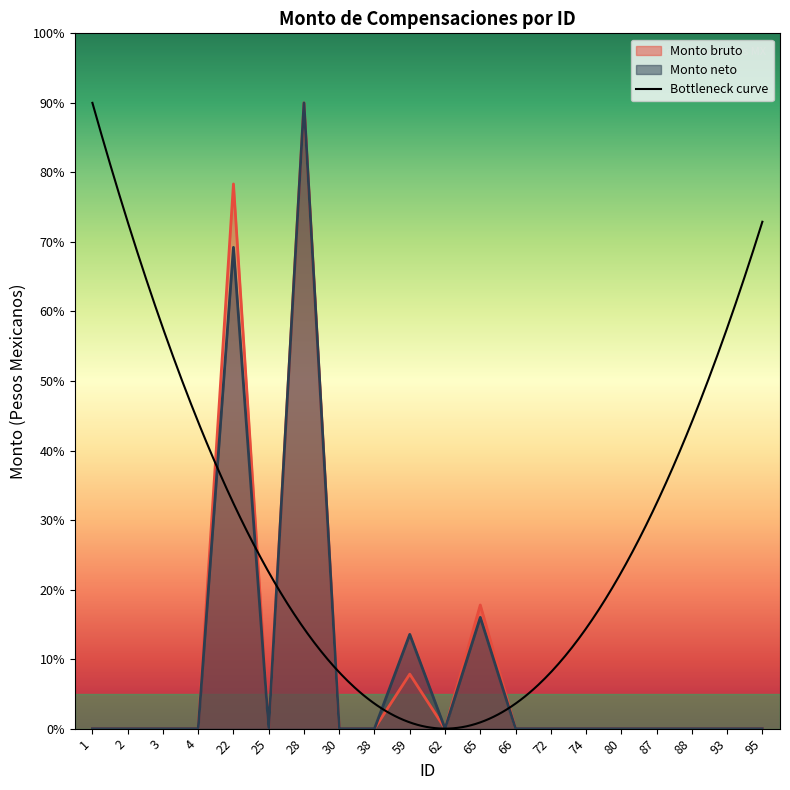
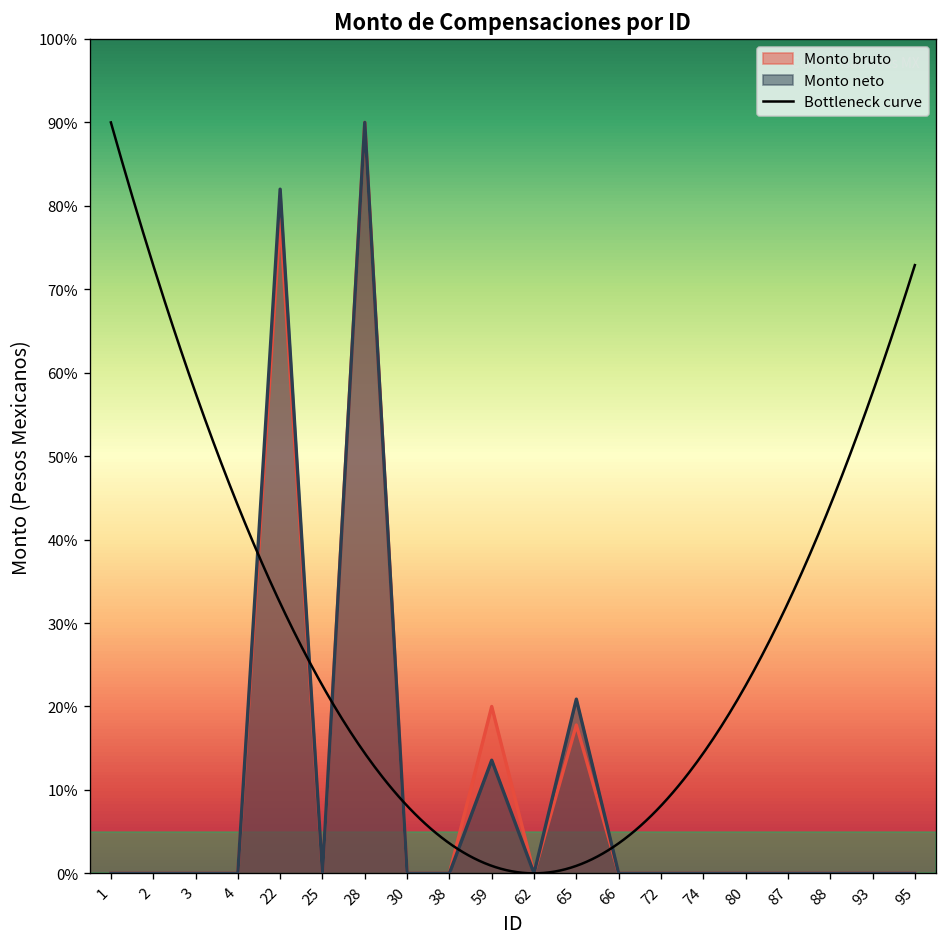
Monto neto, 22: 69% -> 82%
Monto bruto, 59: 8% -> 20%
Monto neto, 65: 16% -> 21%
